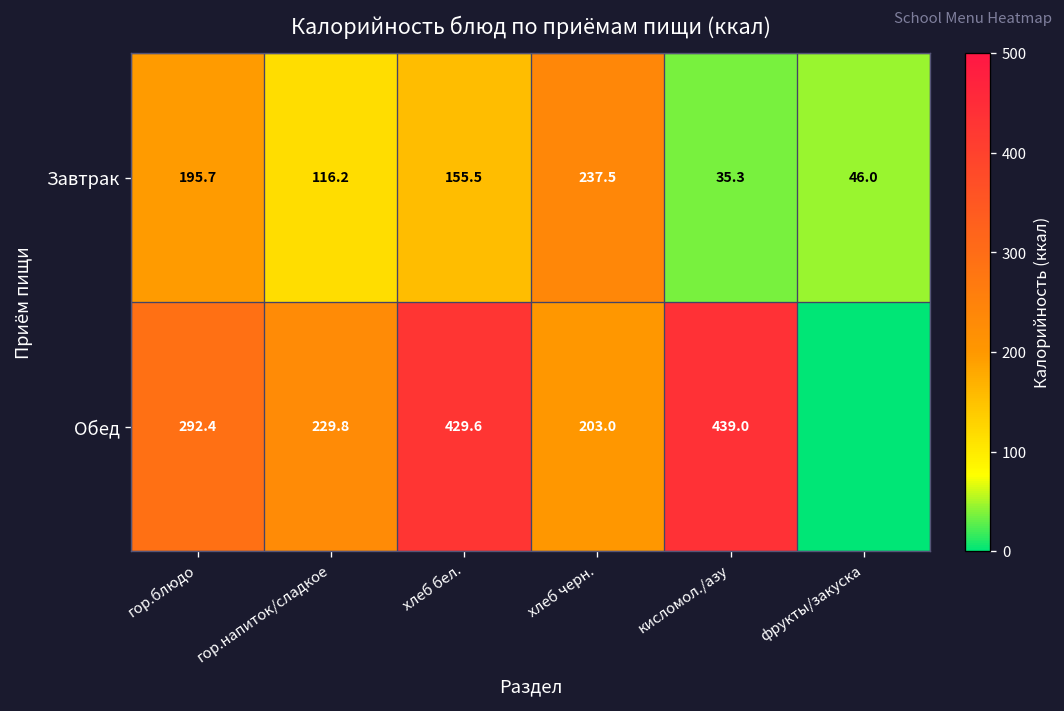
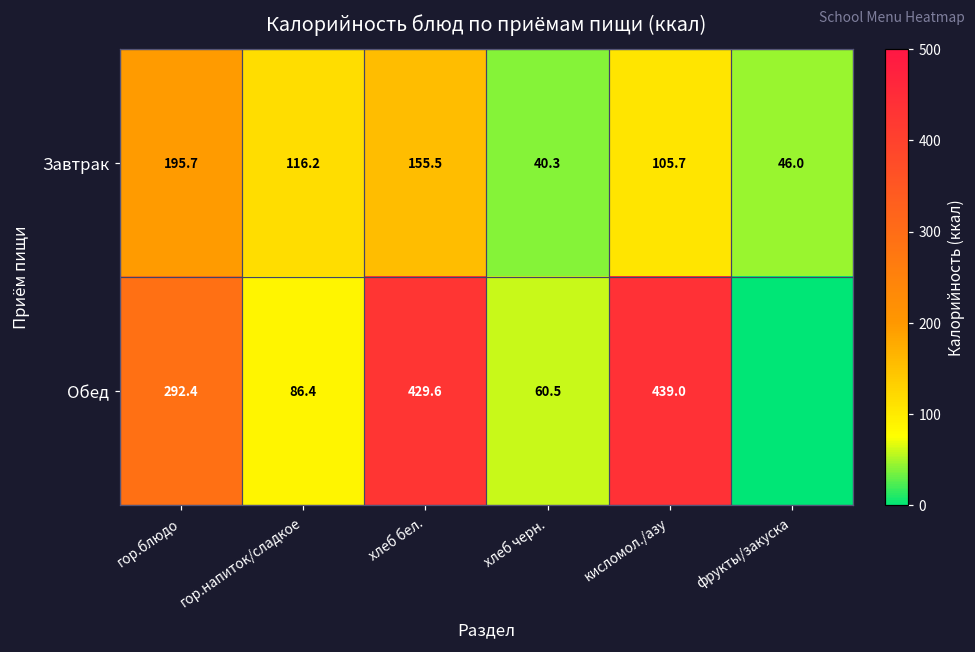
Завтрак, хлеб черн.: 237.5 -> 40.3
Завтрак, кисломол./азу: 35.3 -> 105.7
Обед, гор.напиток/сладкое: 229.8 -> 86.4
Обед, хлеб черн.: 203.0 -> 60.5
